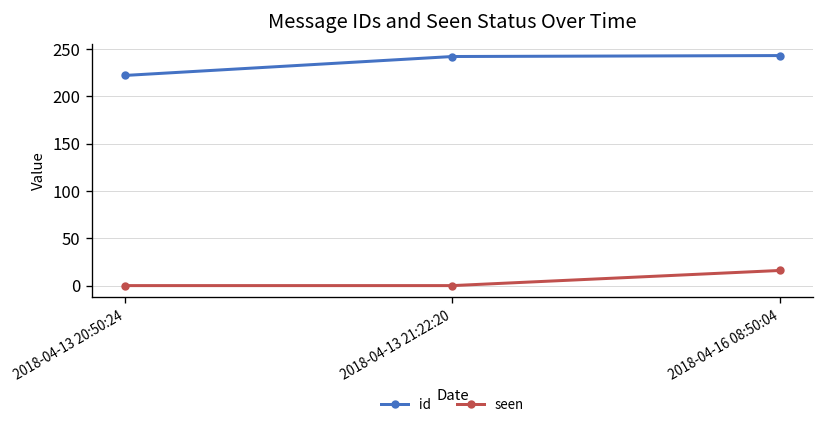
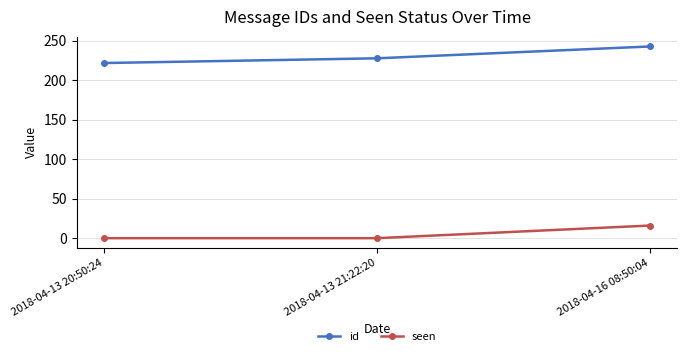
id, 2018-04-13 21:22:20: 240 -> 230
